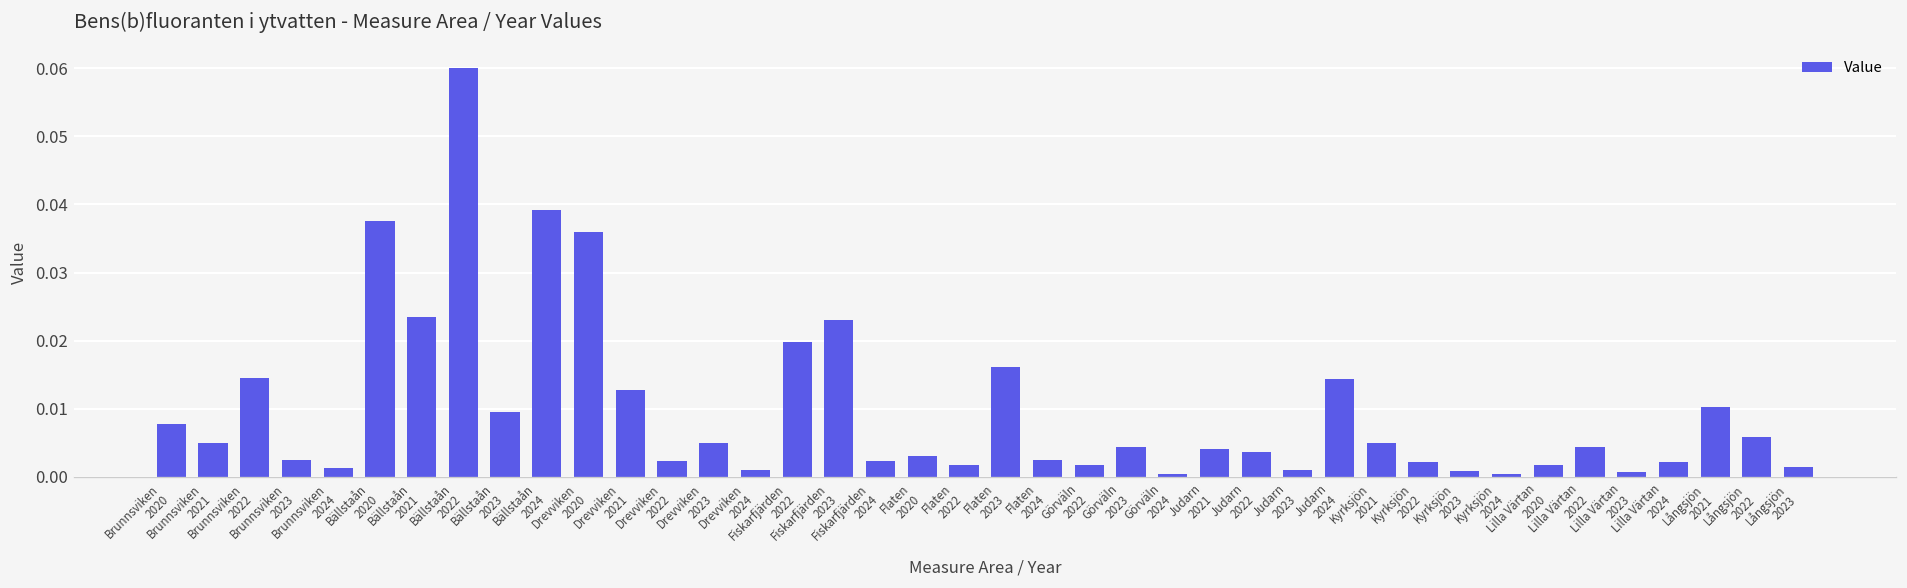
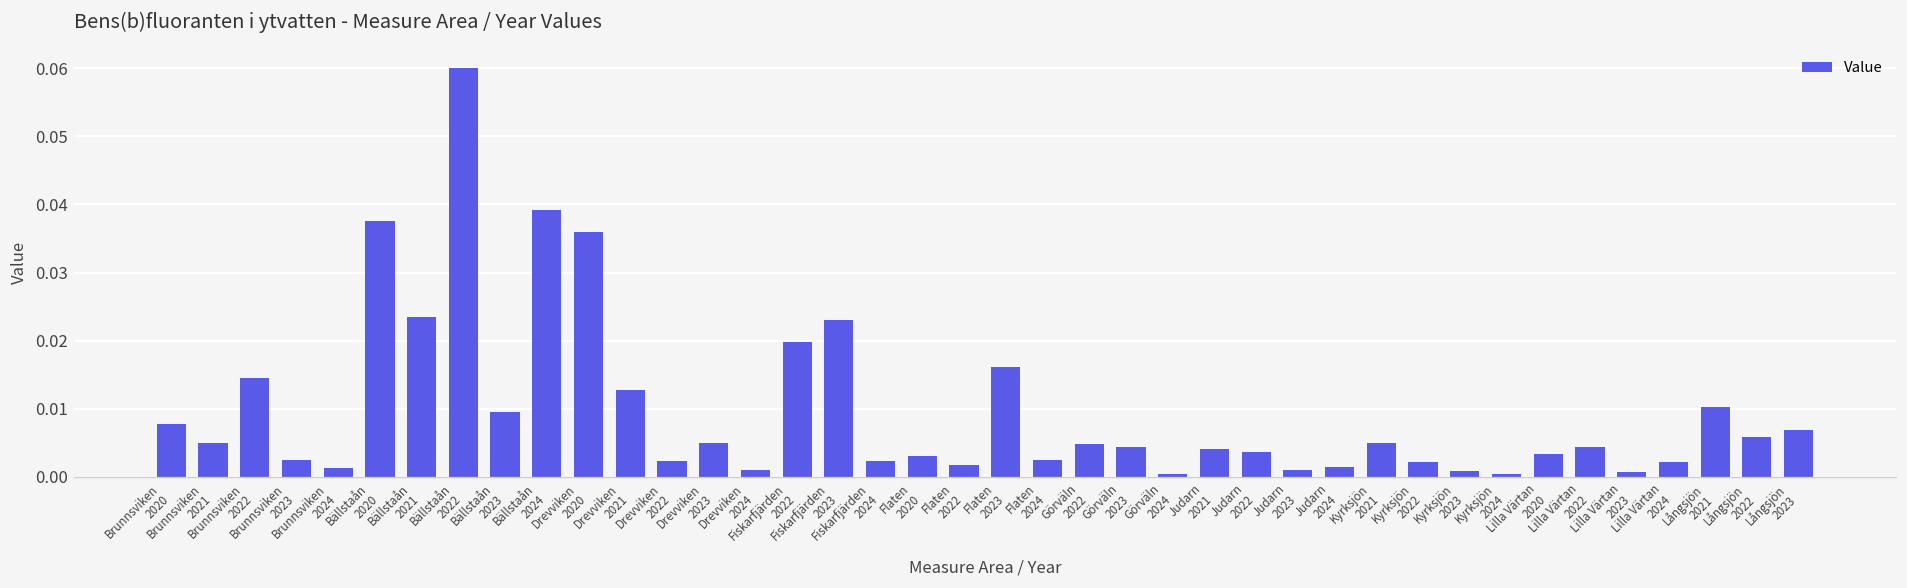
Görväln 2022: 0.002 -> 0.005
Judarn 2024: 0.014 -> 0.001
Lilla Värtan 2020: 0.002 -> 0.003
Långsjön 2023: 0.001 -> 0.007
